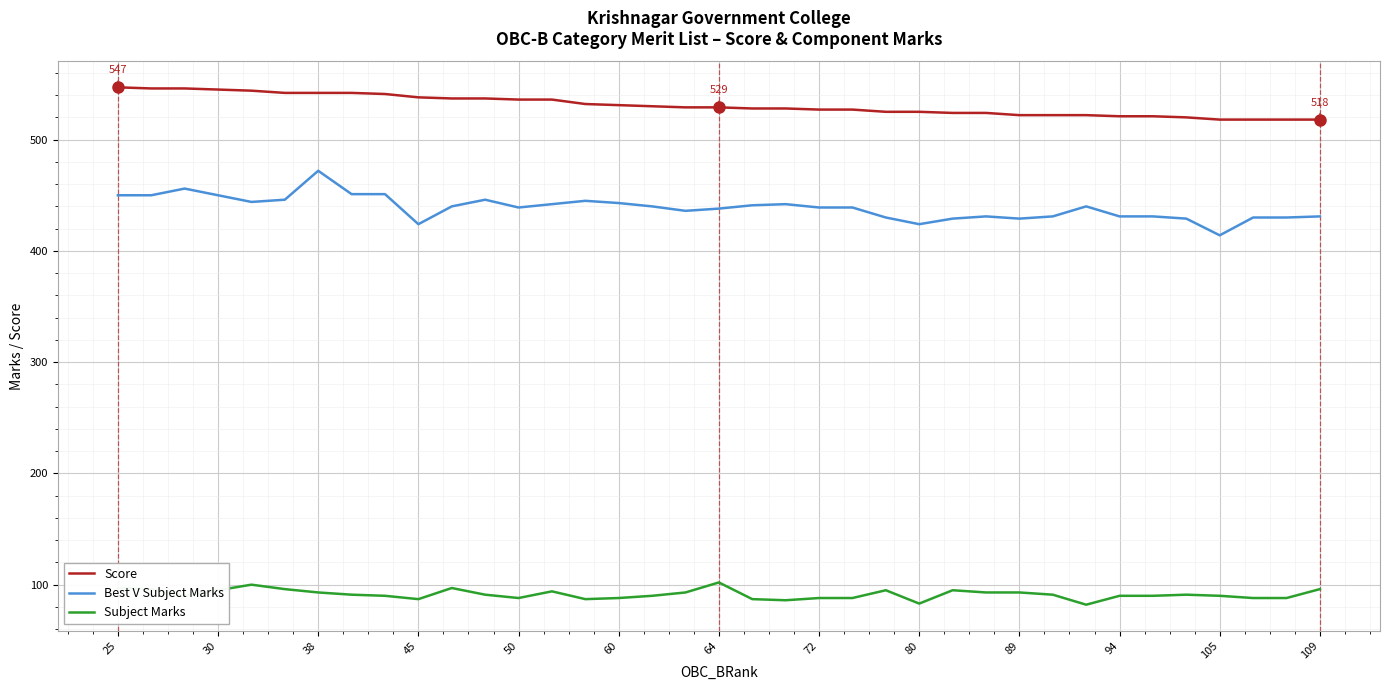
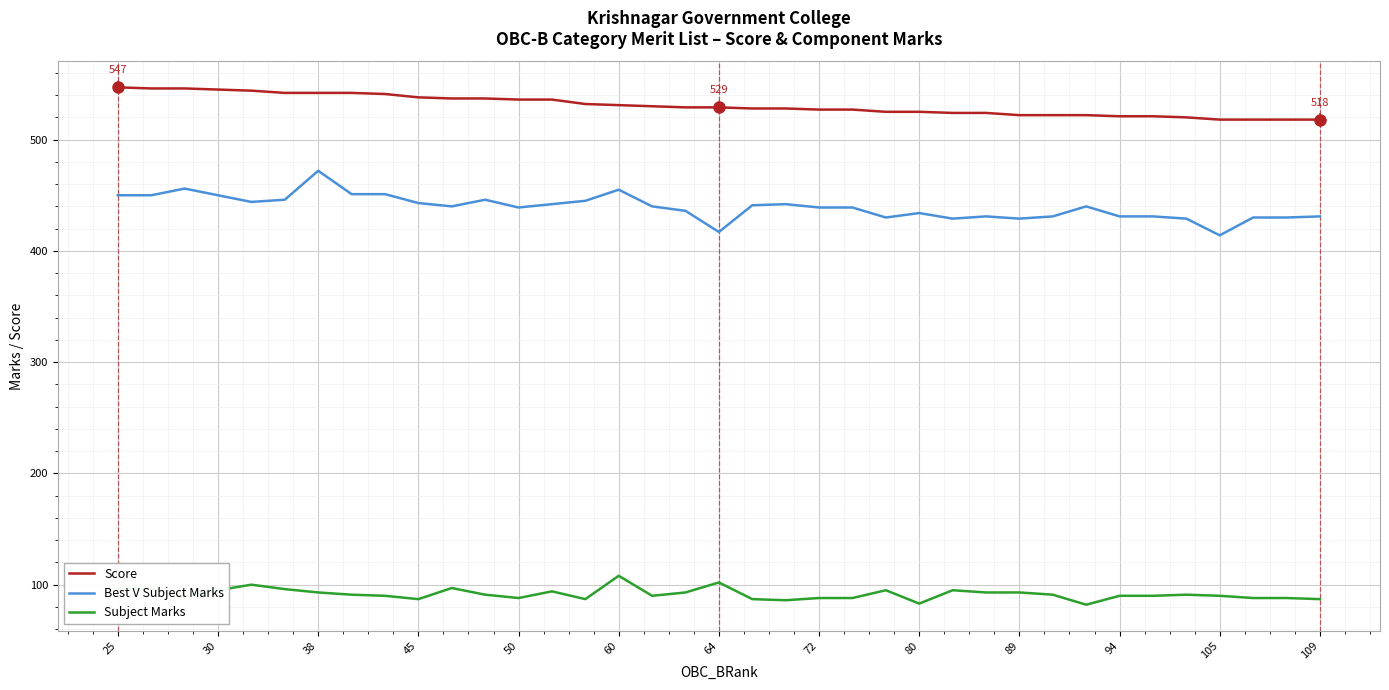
Best V Subject Marks, 45: 424 -> 443
Best V Subject Marks, 60: 443 -> 455
Subject Marks, 60: 88 -> 108
Best V Subject Marks, 64: 438 -> 417
Best V Subject Marks, 80: 424 -> 434
Subject Marks, 109: 96 -> 87
